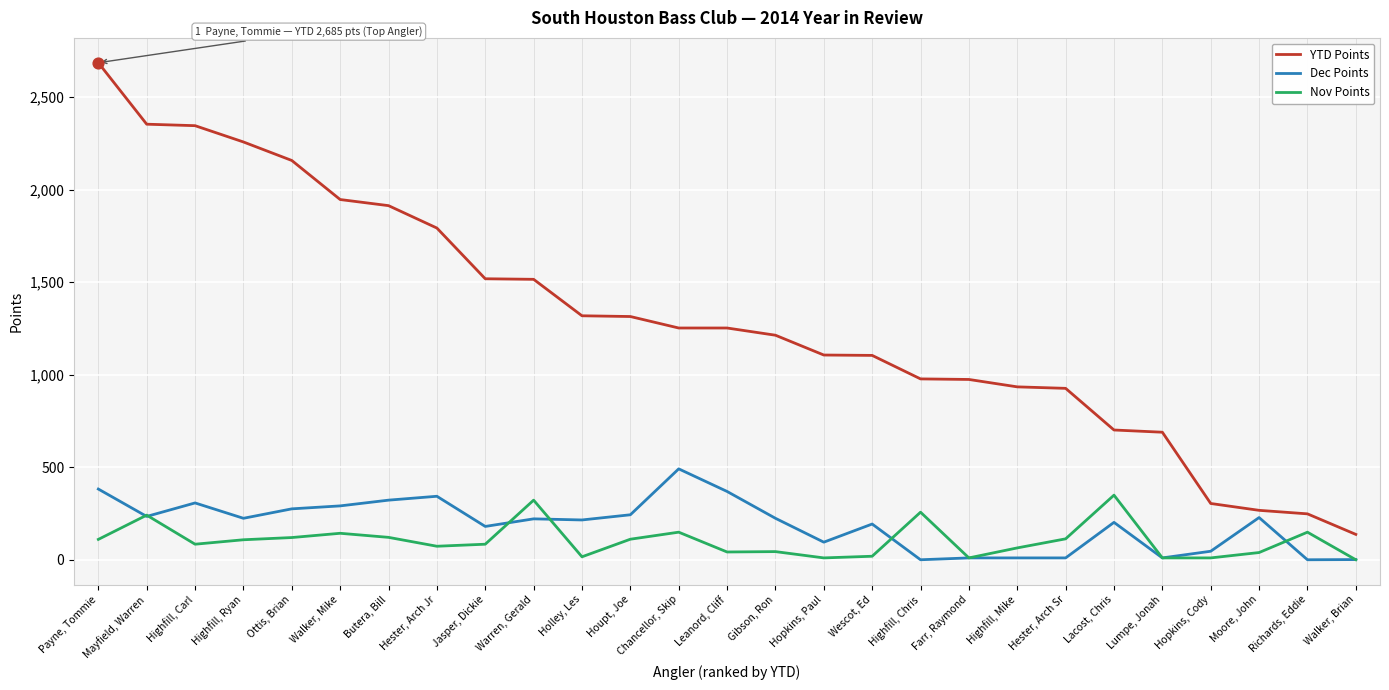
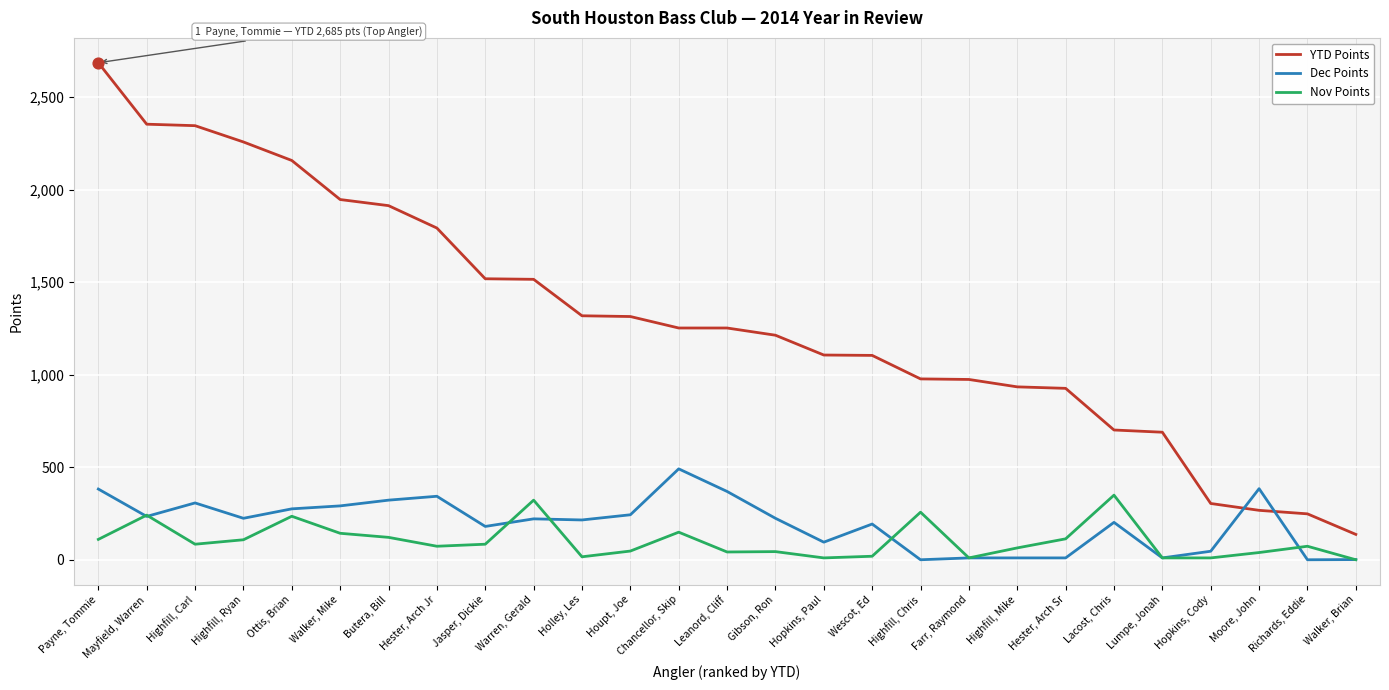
Nov Points, Ottis, Brian: 120 -> 240
Nov Points, Houpt, Joe: 110 -> 50
Dec Points, Moore, John: 230 -> 380
Nov Points, Richards, Eddie: 150 -> 70
